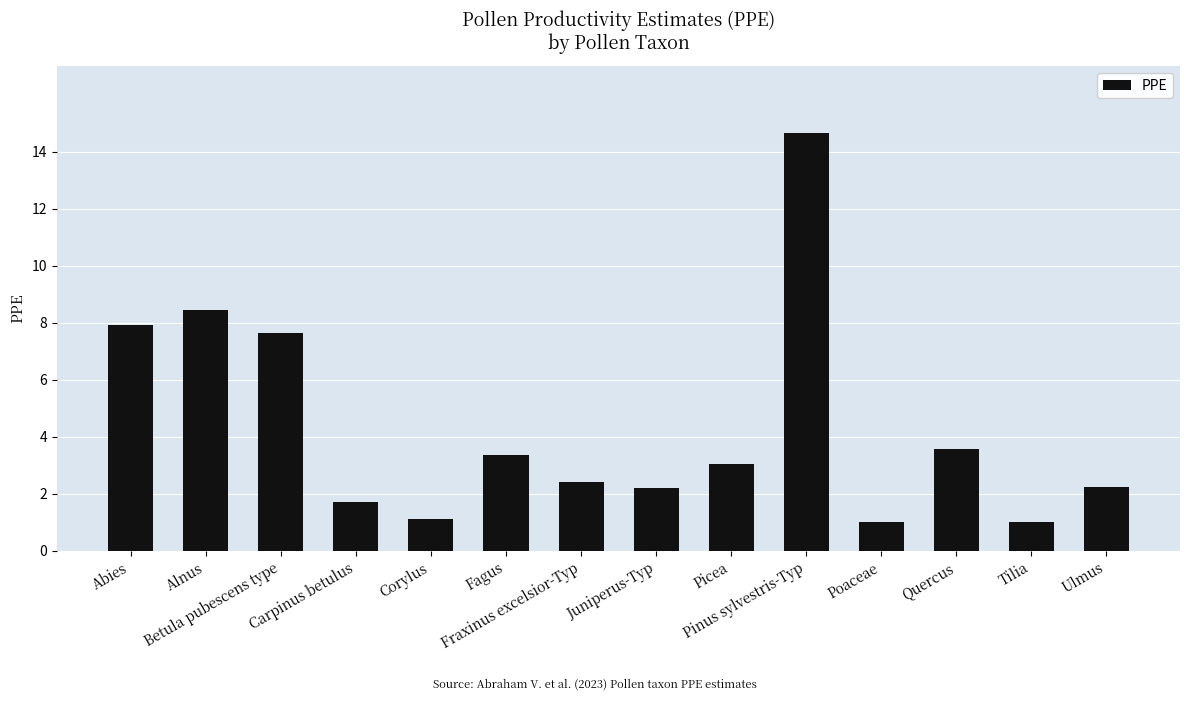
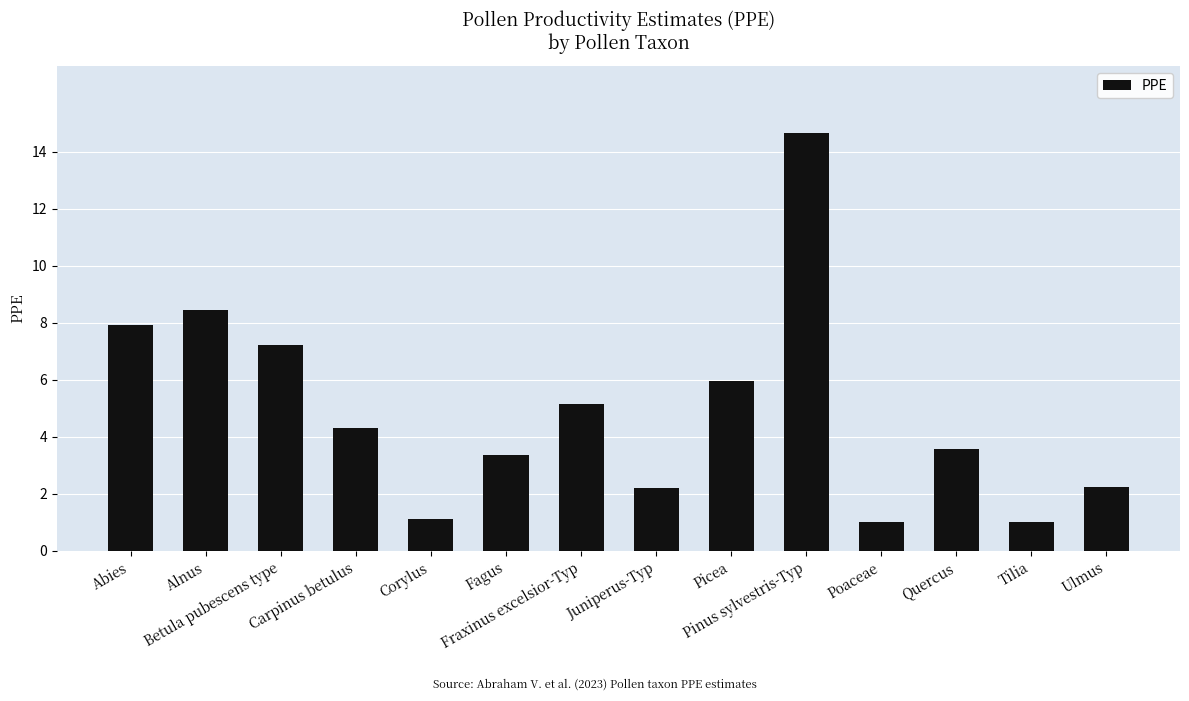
Betula pubescens type: 7.6 -> 7.2
Carpinus betulus: 1.7 -> 4.3
Fraxinus excelsior-Typ: 2.4 -> 5.1
Picea: 3.0 -> 6.0
